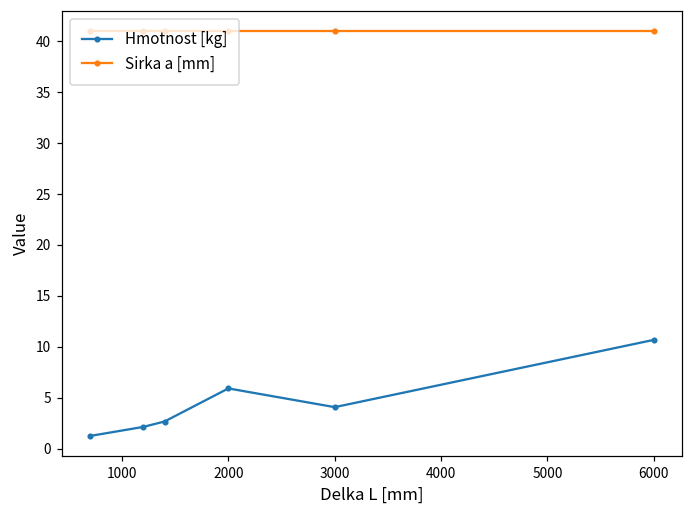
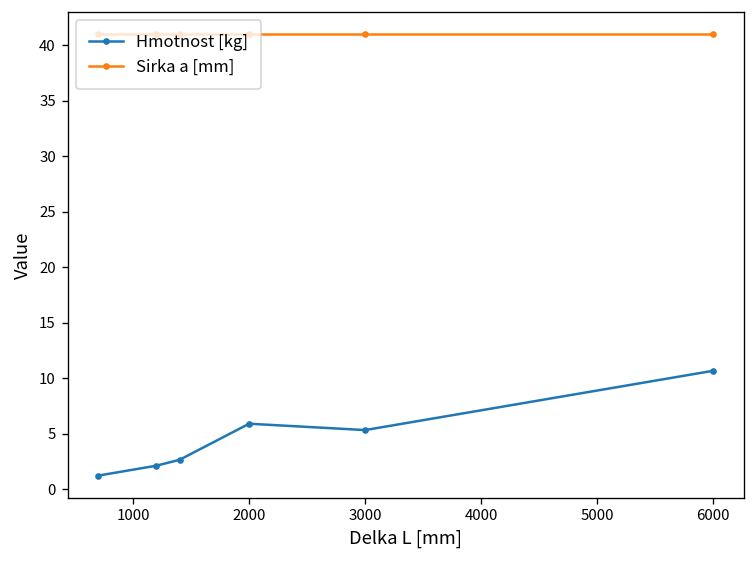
Hmotnost [kg], 3000: 4 -> 5
